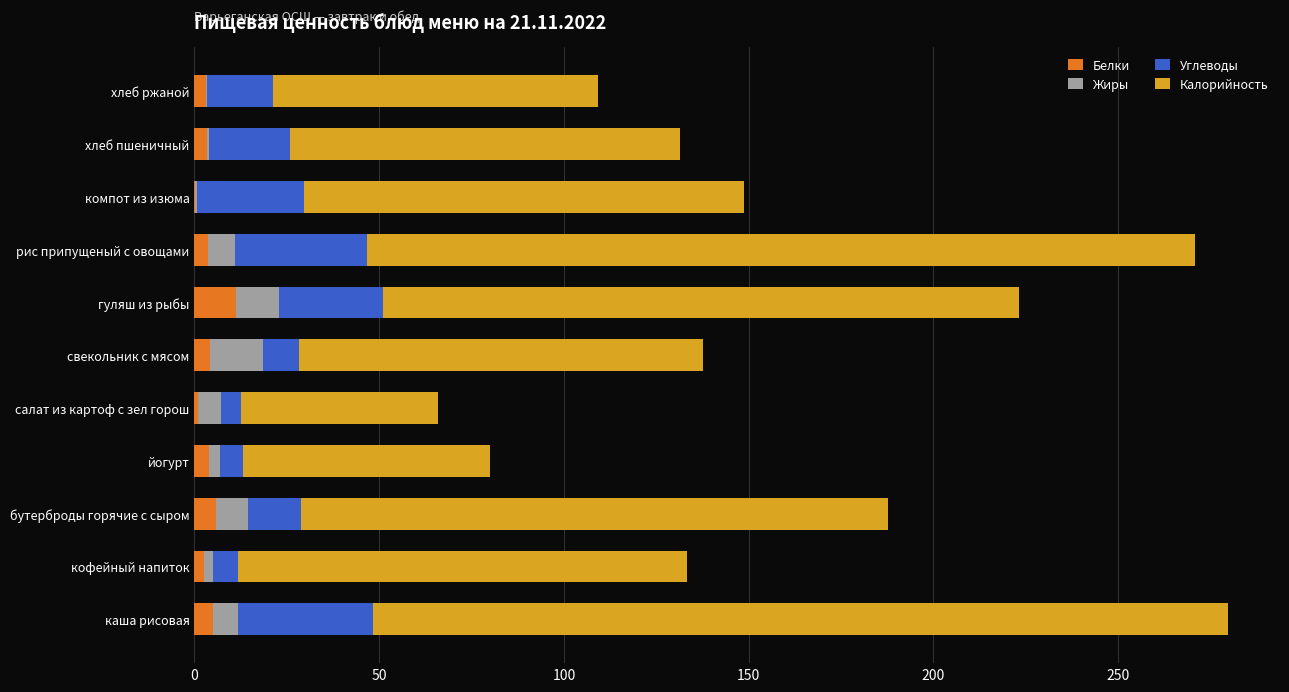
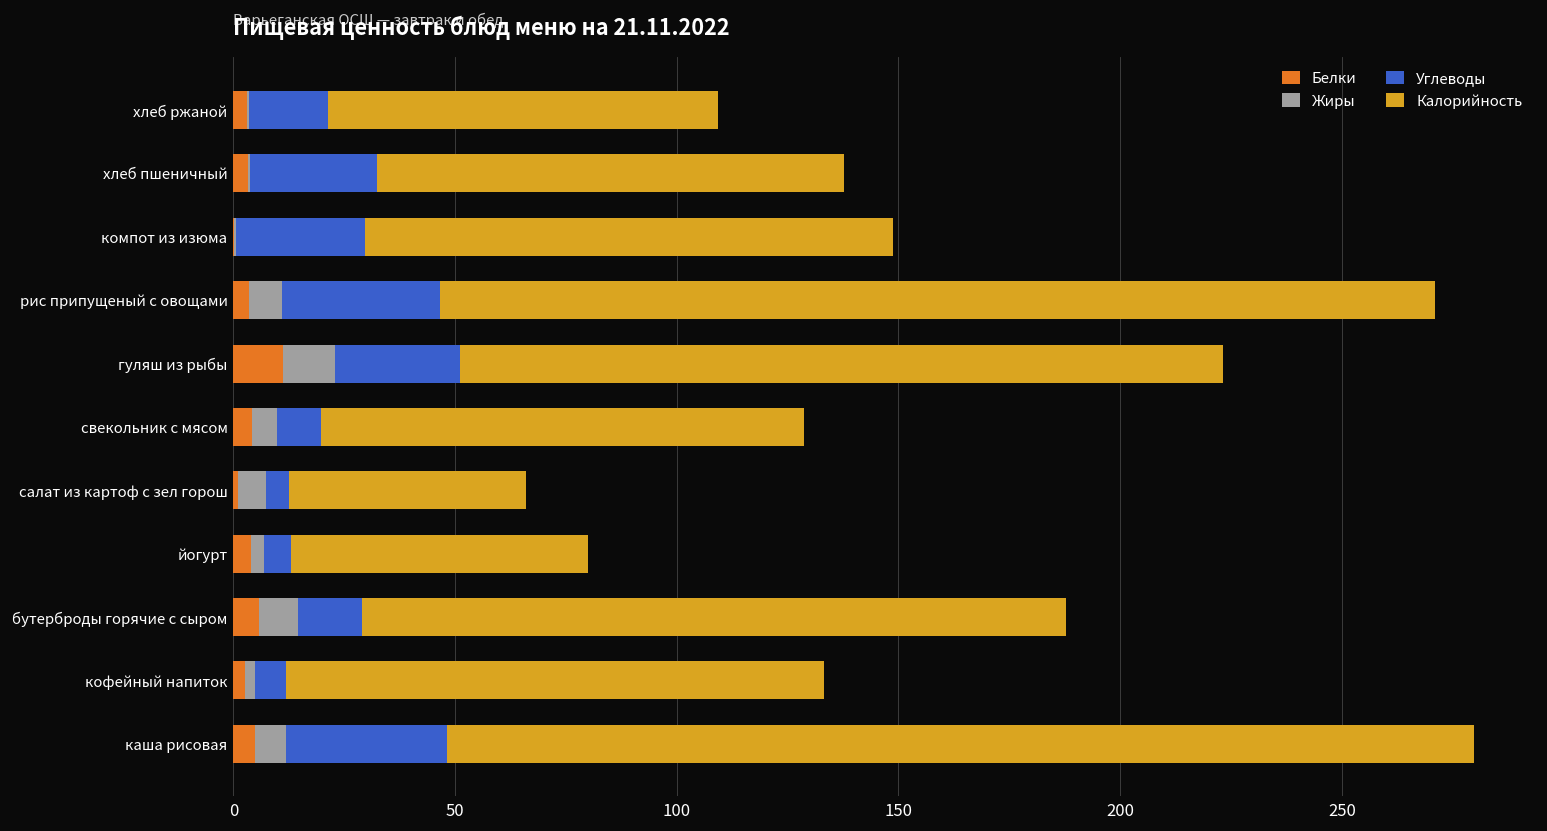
Углеводы, хлеб пшеничный: 22 -> 28
Жиры, свекольник с мясом: 14 -> 6
